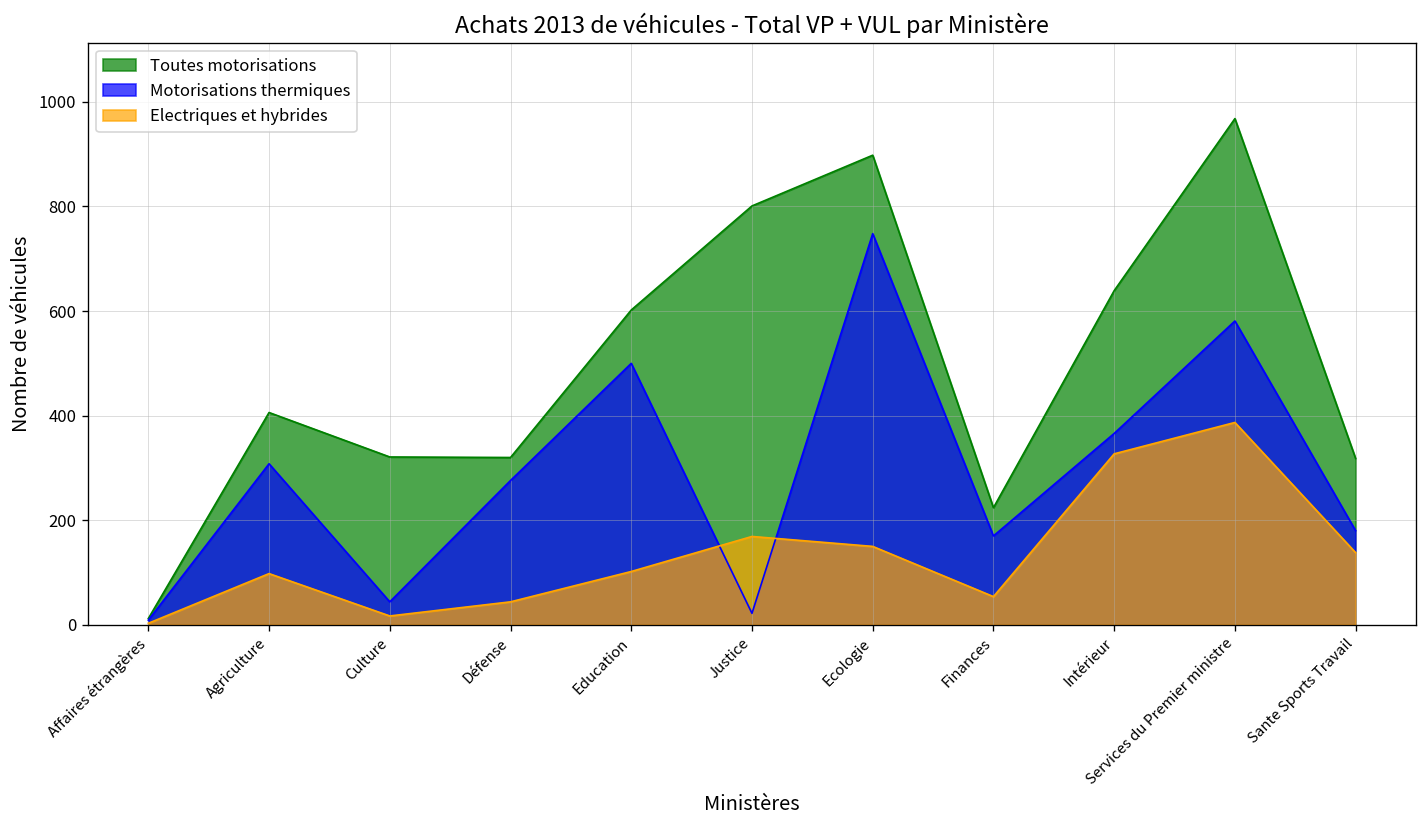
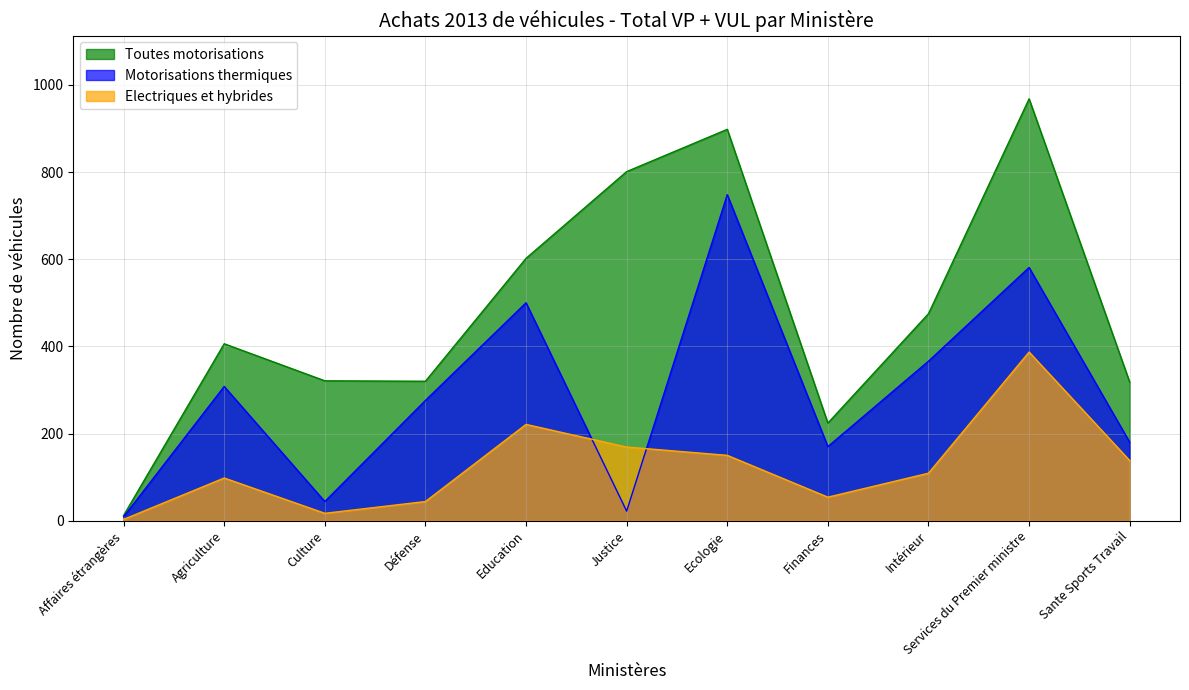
Electriques et hybrides, Education: 100 -> 220
Toutes motorisations, Intérieur: 640 -> 480
Electriques et hybrides, Intérieur: 330 -> 110
